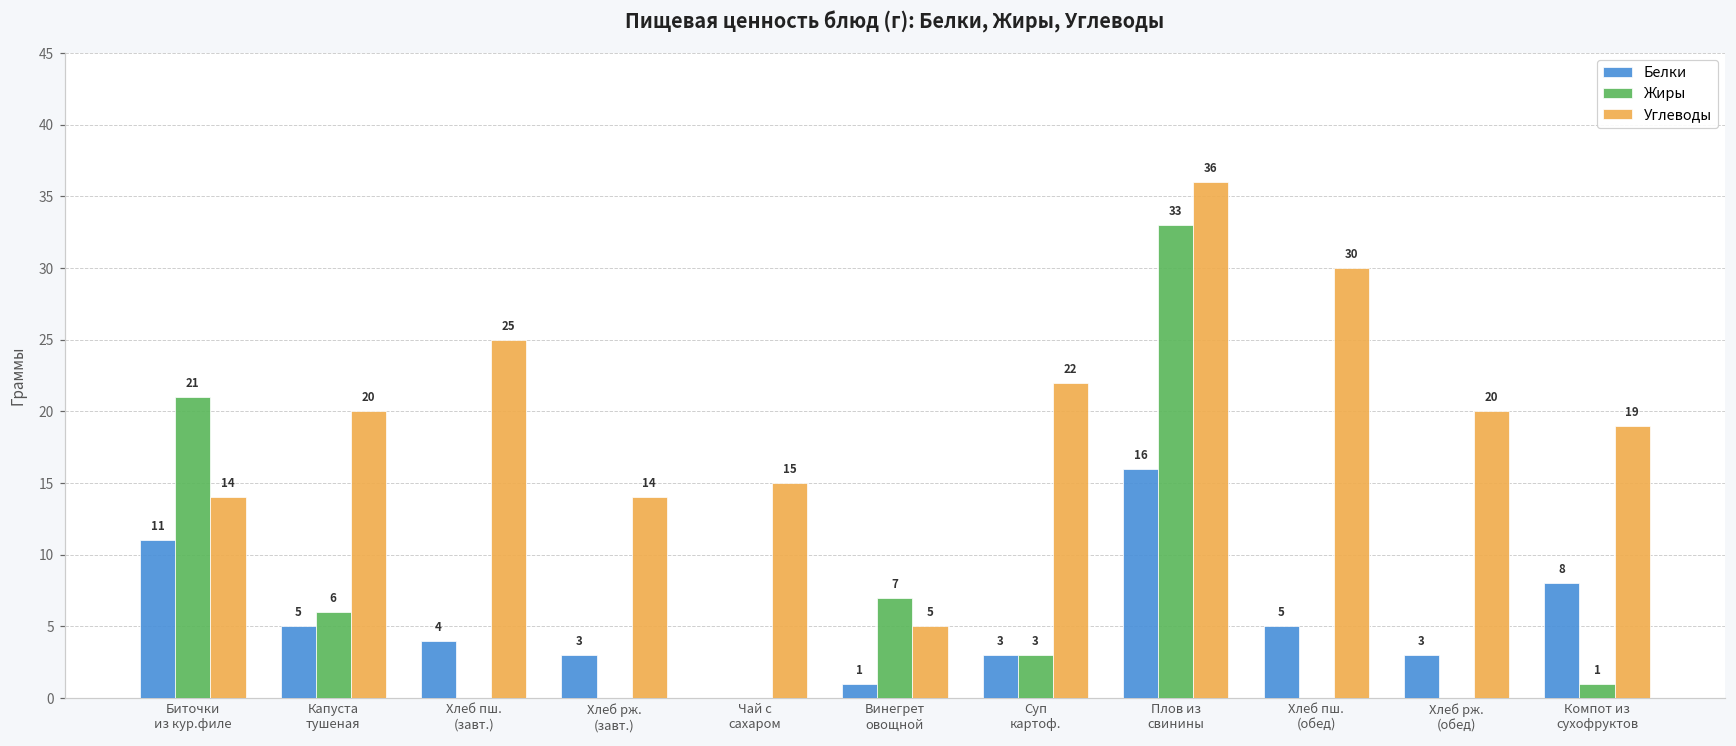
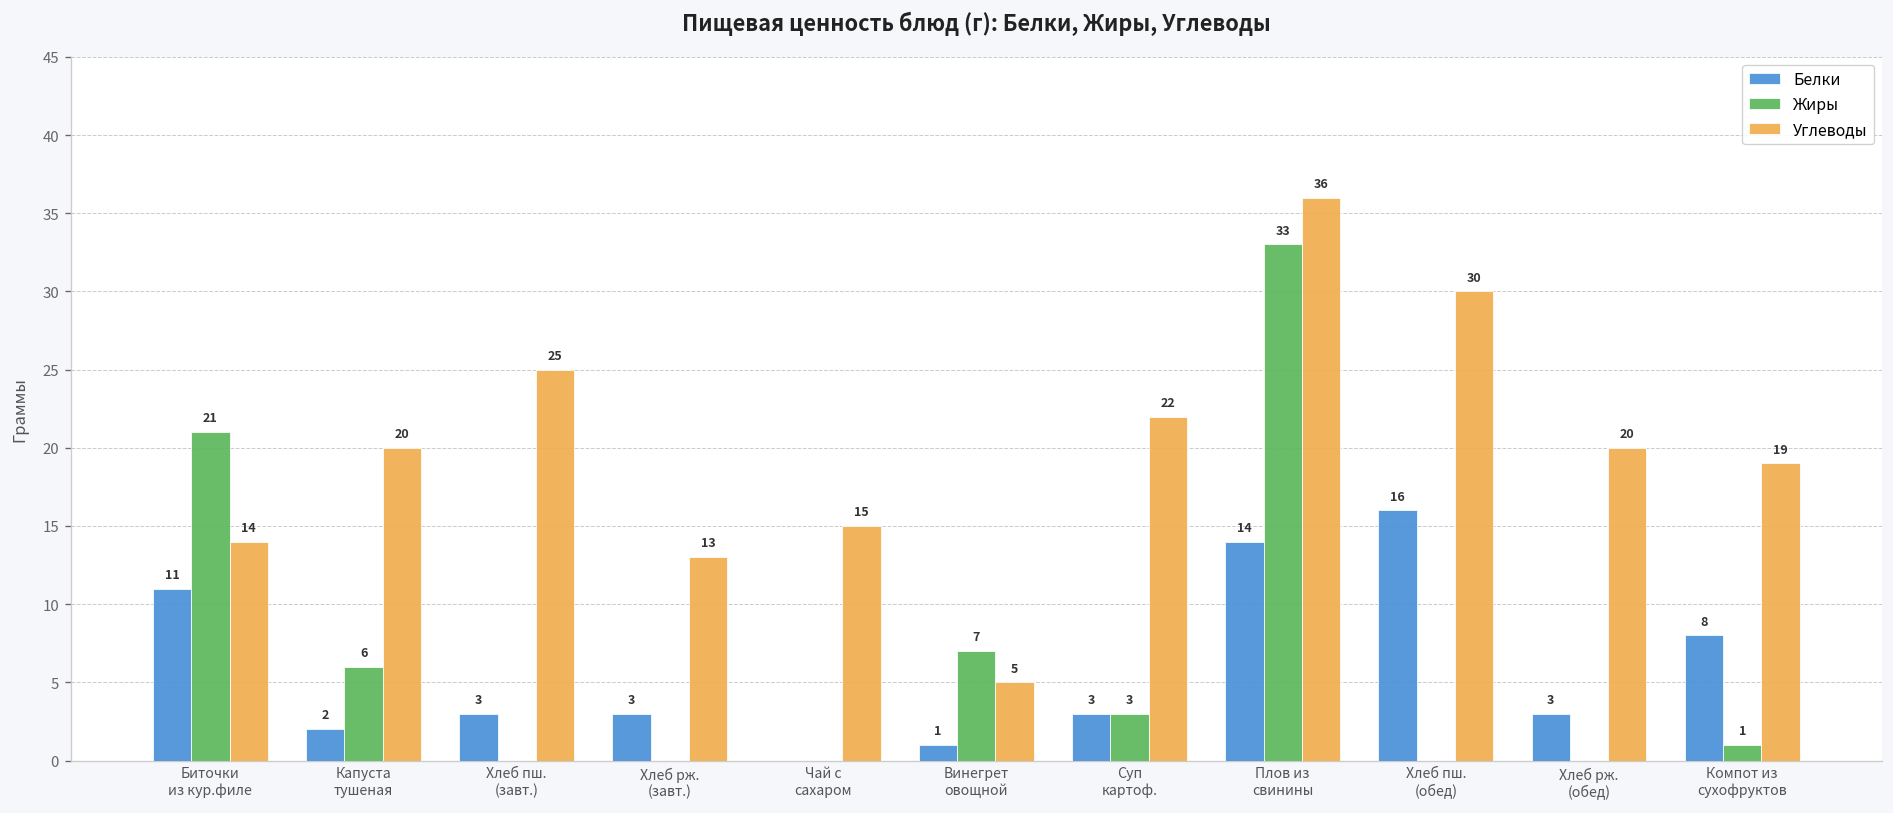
Белки, Капуста тушеная: 5 -> 2
Белки, Хлеб пш. (завт.): 4 -> 3
Углеводы, Хлеб рж. (завт.): 14 -> 13
Белки, Плов из свинины: 16 -> 14
Белки, Хлеб пш. (обед): 5 -> 16
